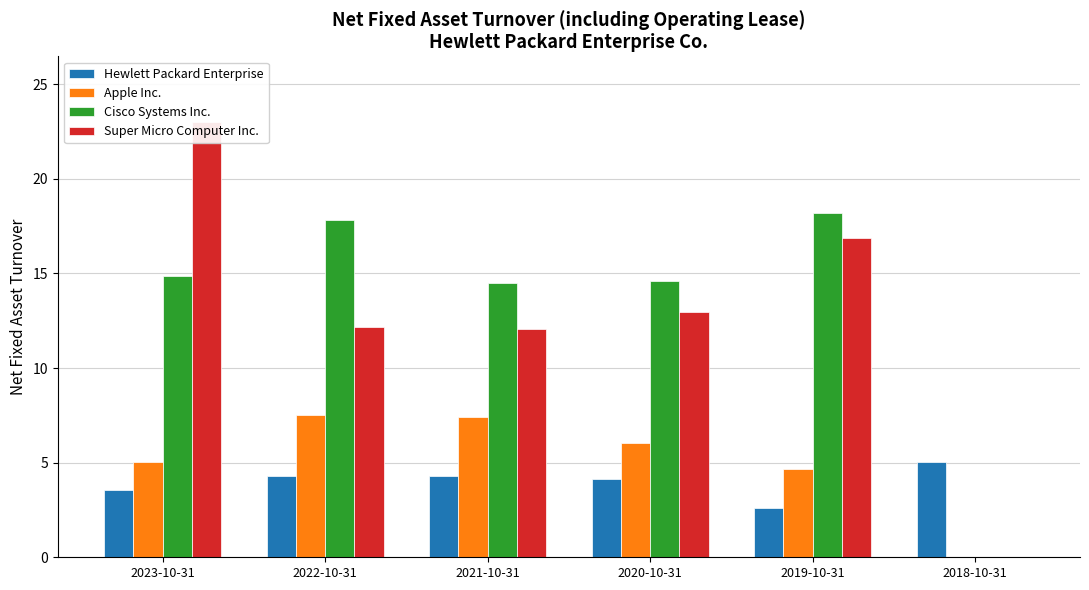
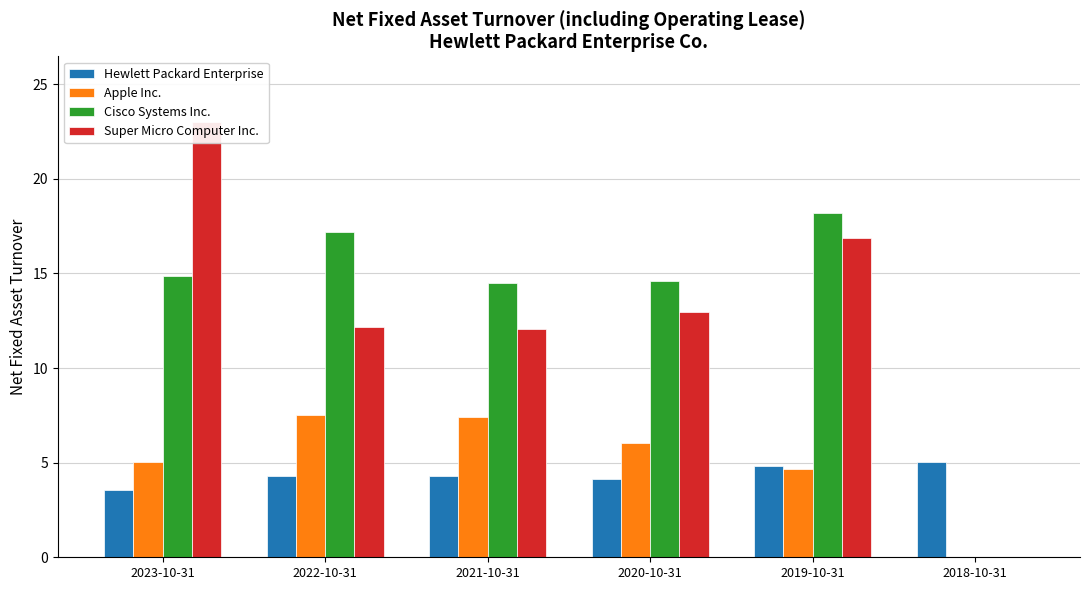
Cisco Systems Inc., 2022-10-31: 17.8 -> 17.2
Hewlett Packard Enterprise, 2019-10-31: 2.6 -> 4.8
